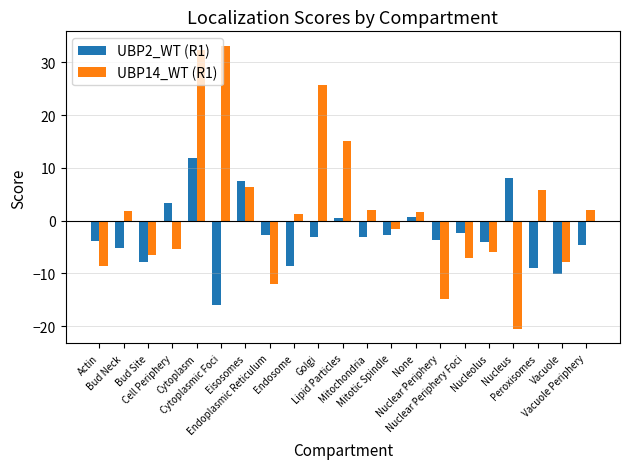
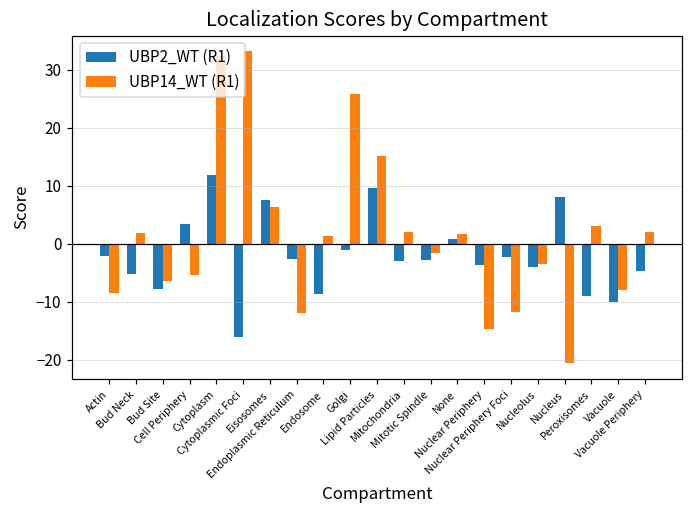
UBP2_WT (R1), Actin: -4 -> -2
UBP2_WT (R1), Golgi: -3 -> -1
UBP2_WT (R1), Lipid Particles: 0 -> 10
UBP14_WT (R1), Nuclear Periphery Foci: -7 -> -12
UBP14_WT (R1), Nucleolus: -6 -> -4
UBP14_WT (R1), Peroxisomes: 6 -> 3
